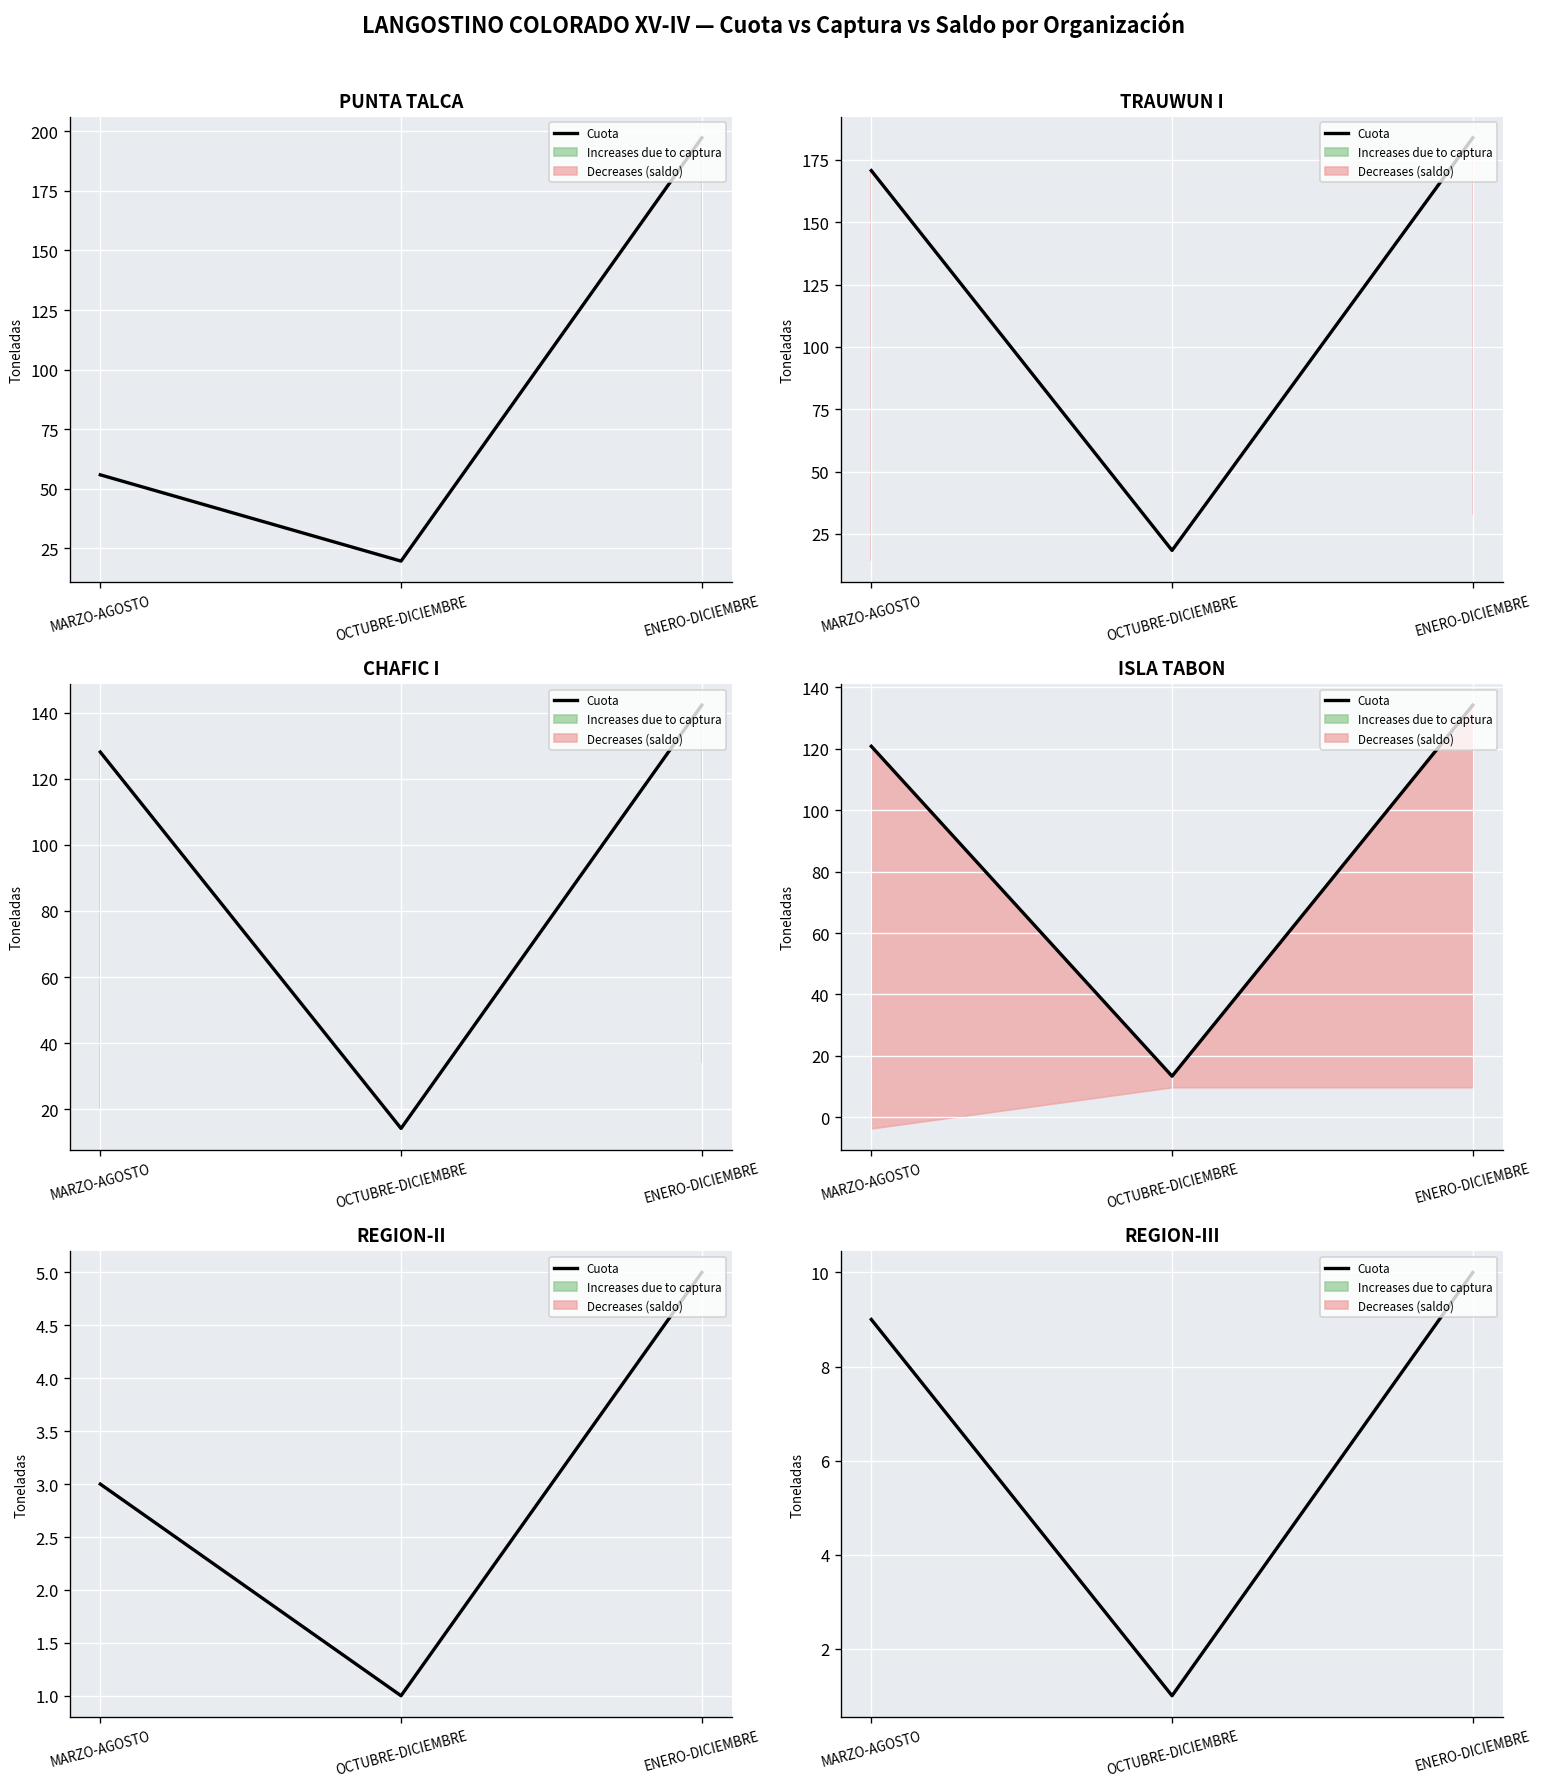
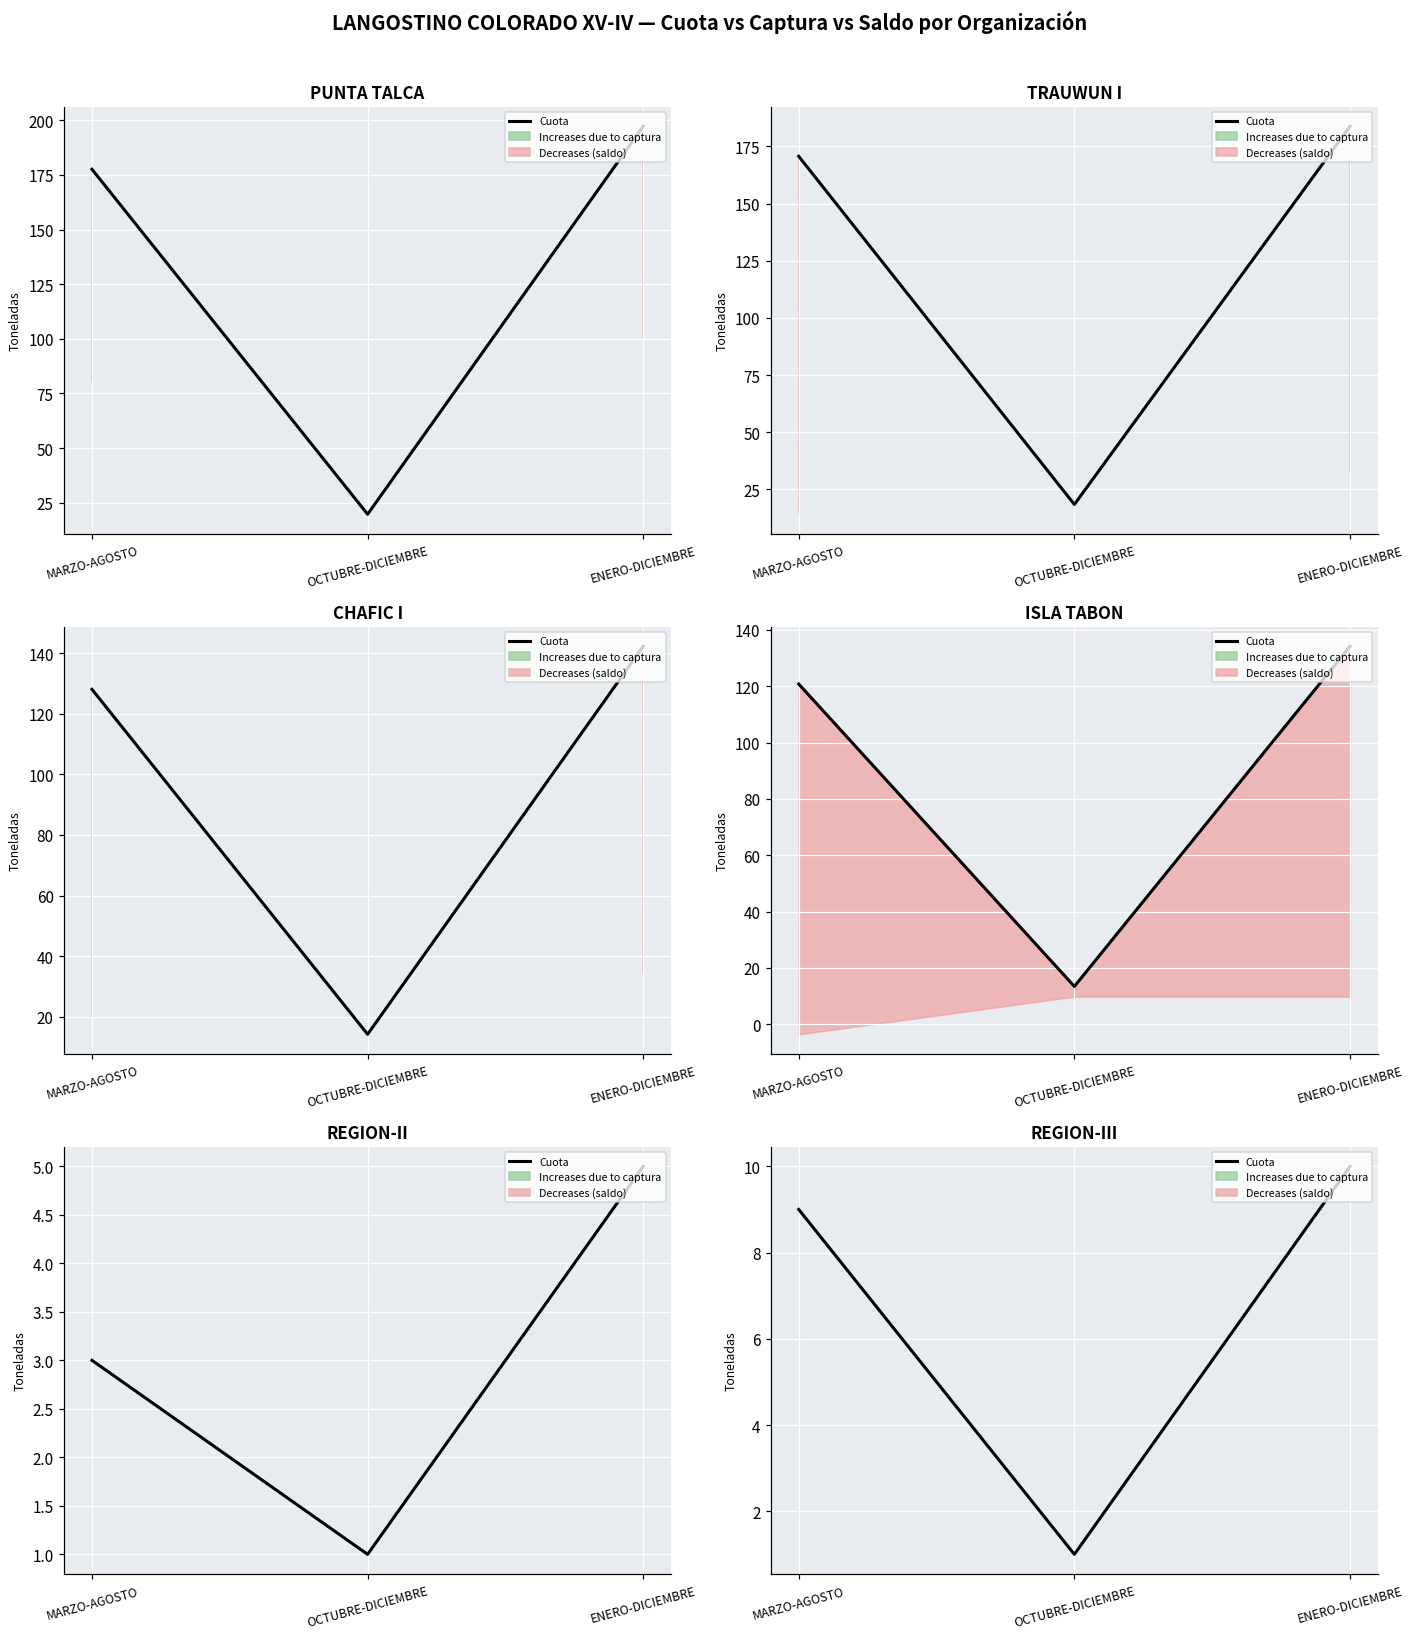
PUNTA TALCA, MARZO-AGOSTO: 56 -> 178
